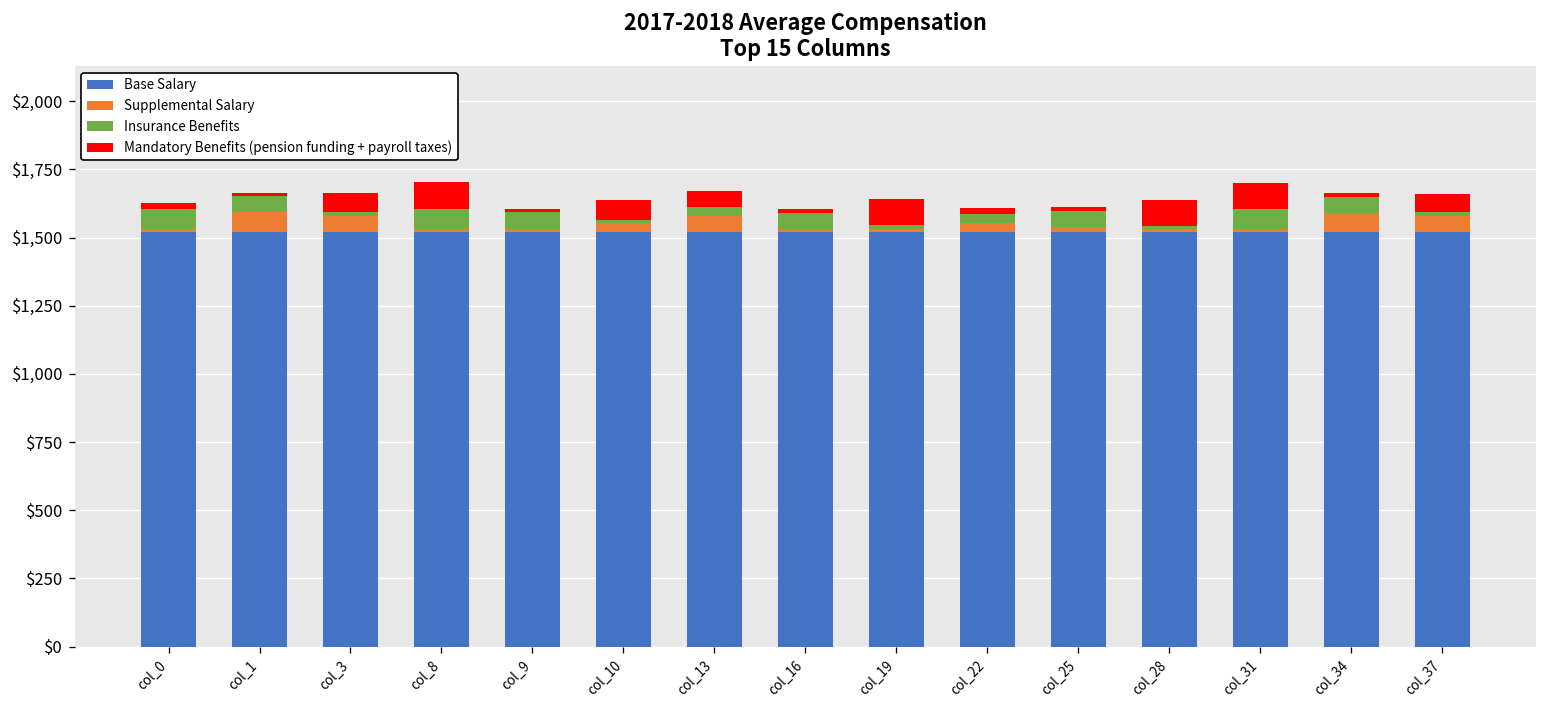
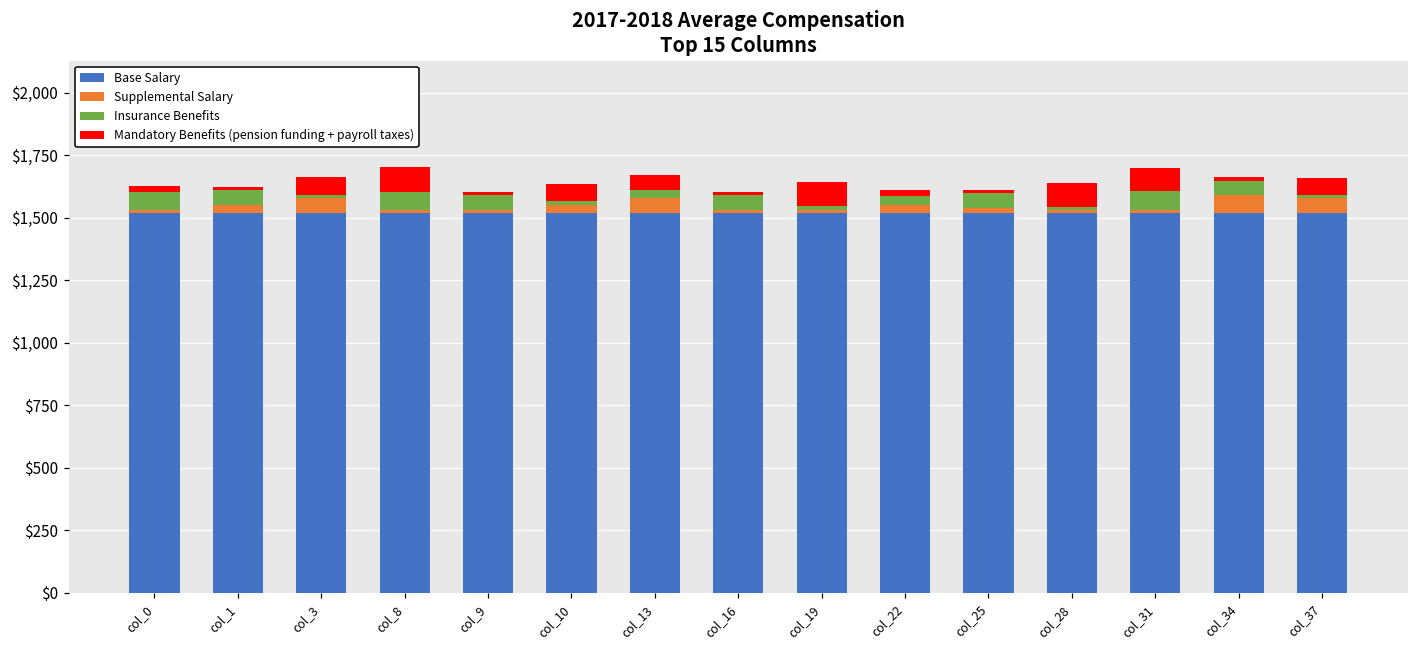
Supplemental Salary, col_1: $70 -> $30
